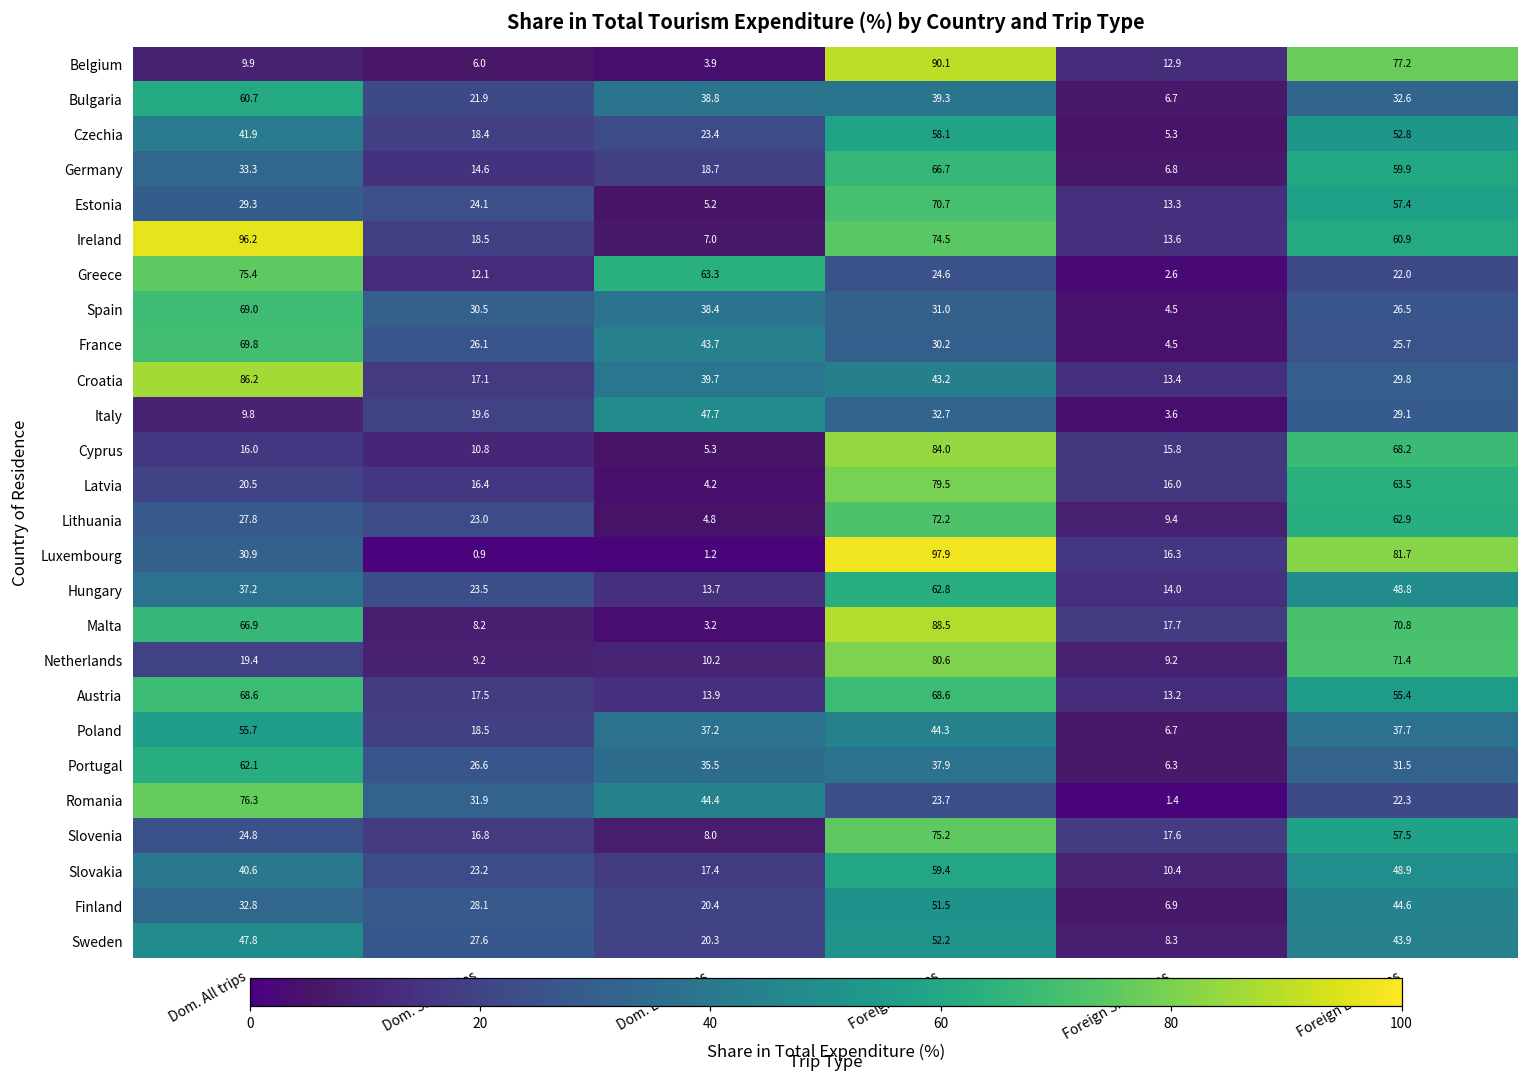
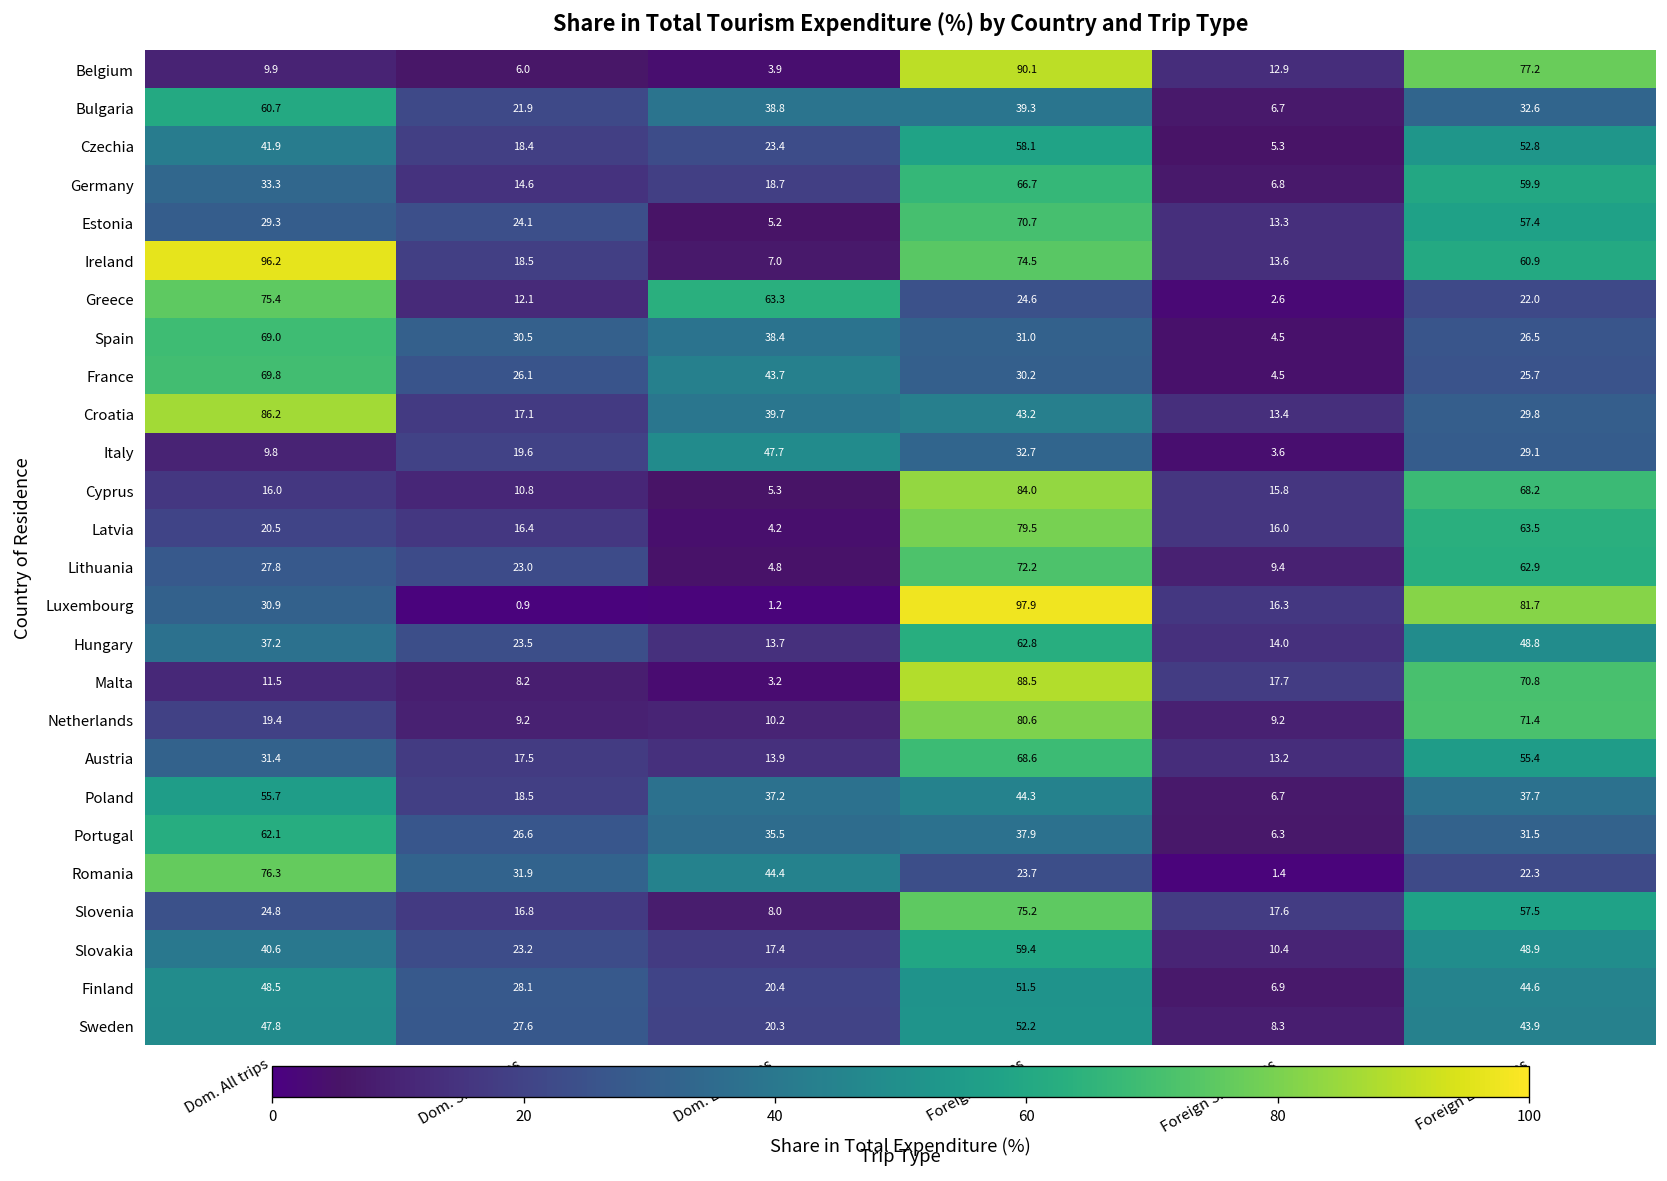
Malta, Dom. All trips: 66.9 -> 11.5
Austria, Dom. All trips: 68.6 -> 31.4
Finland, Dom. All trips: 32.8 -> 48.5
